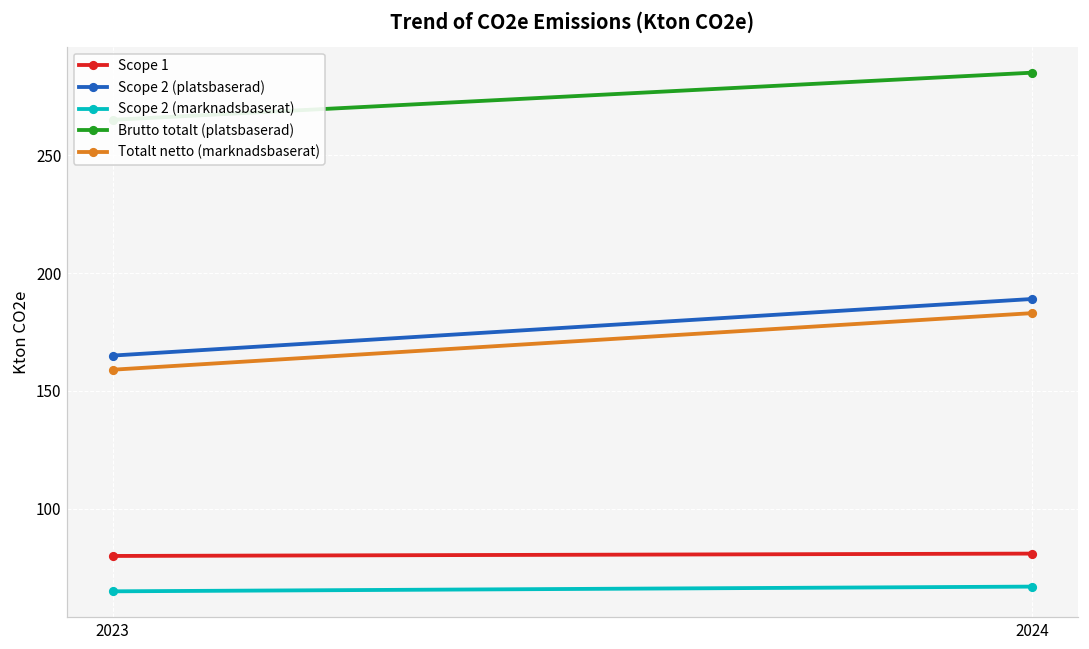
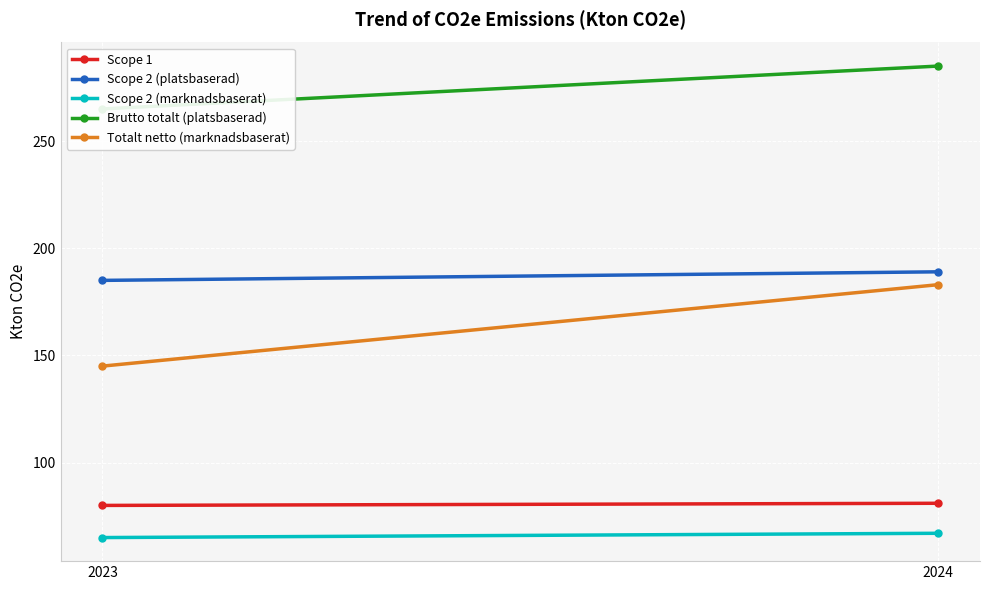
Scope 2 (platsbaserad), 2023: 165 -> 185
Totalt netto (marknadsbaserat), 2023: 159 -> 145
